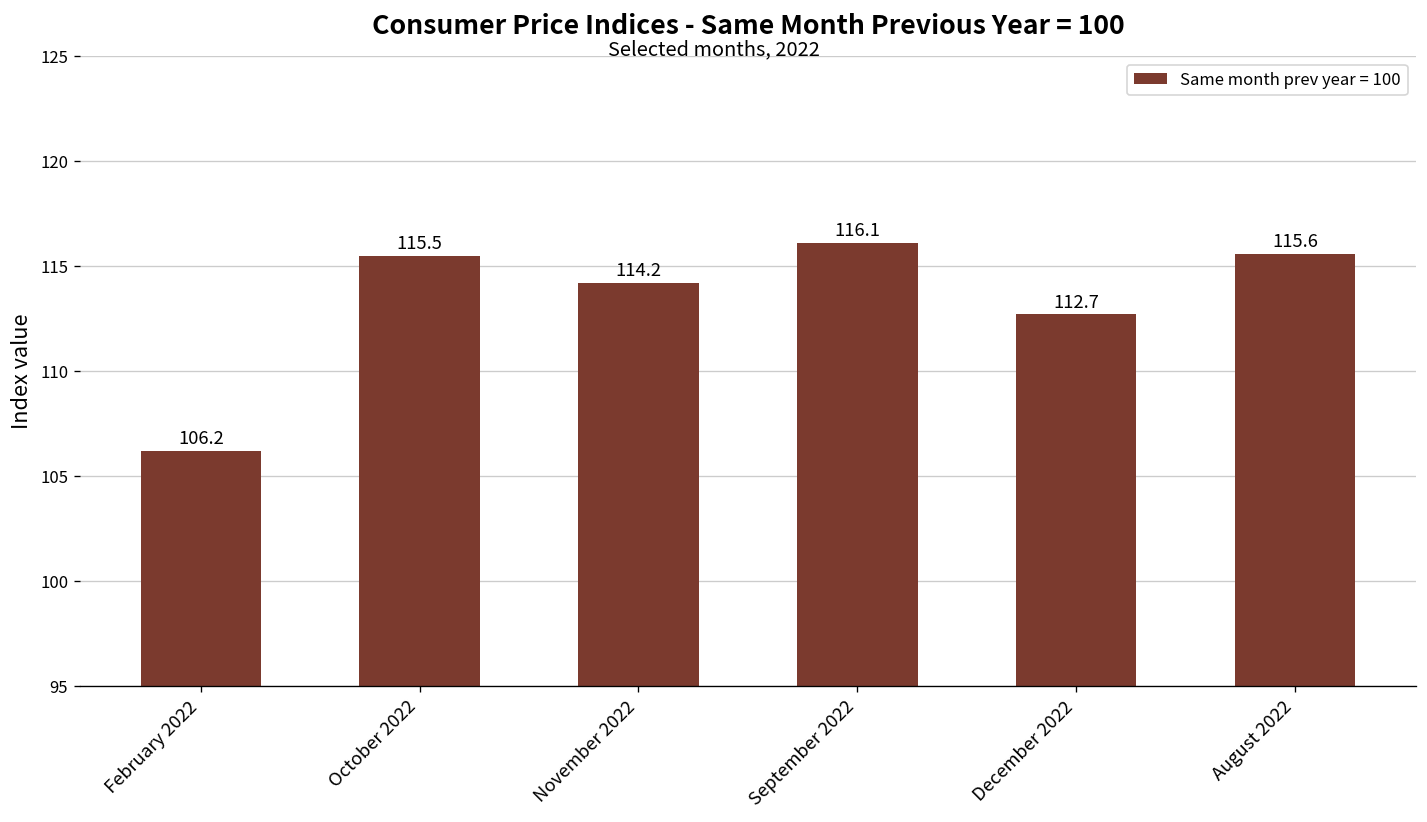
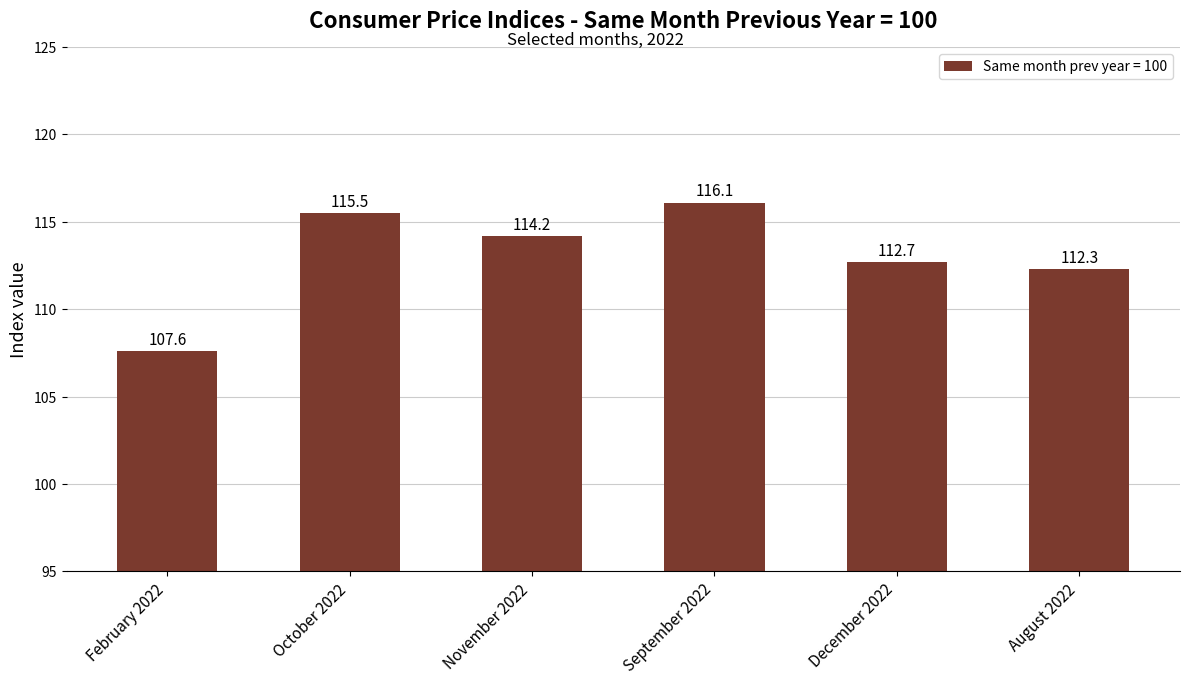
February 2022: 106.2 -> 107.6
August 2022: 115.6 -> 112.3
